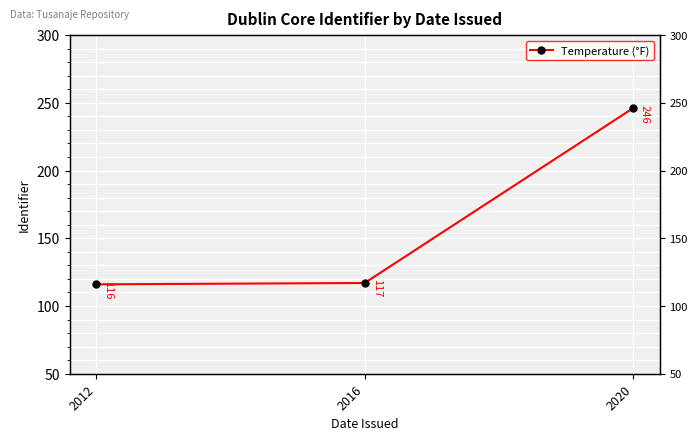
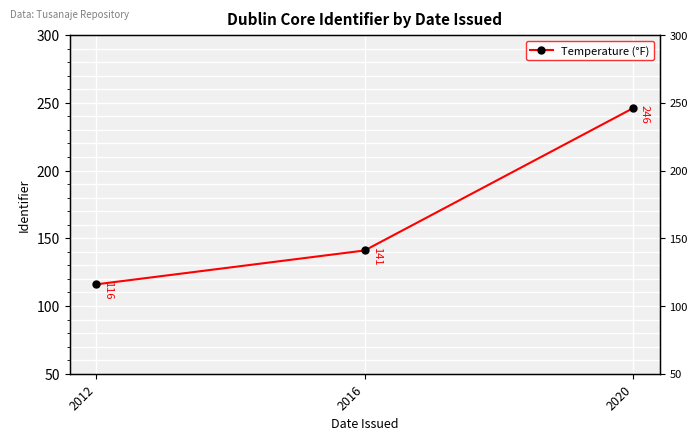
2016: 117 -> 141
